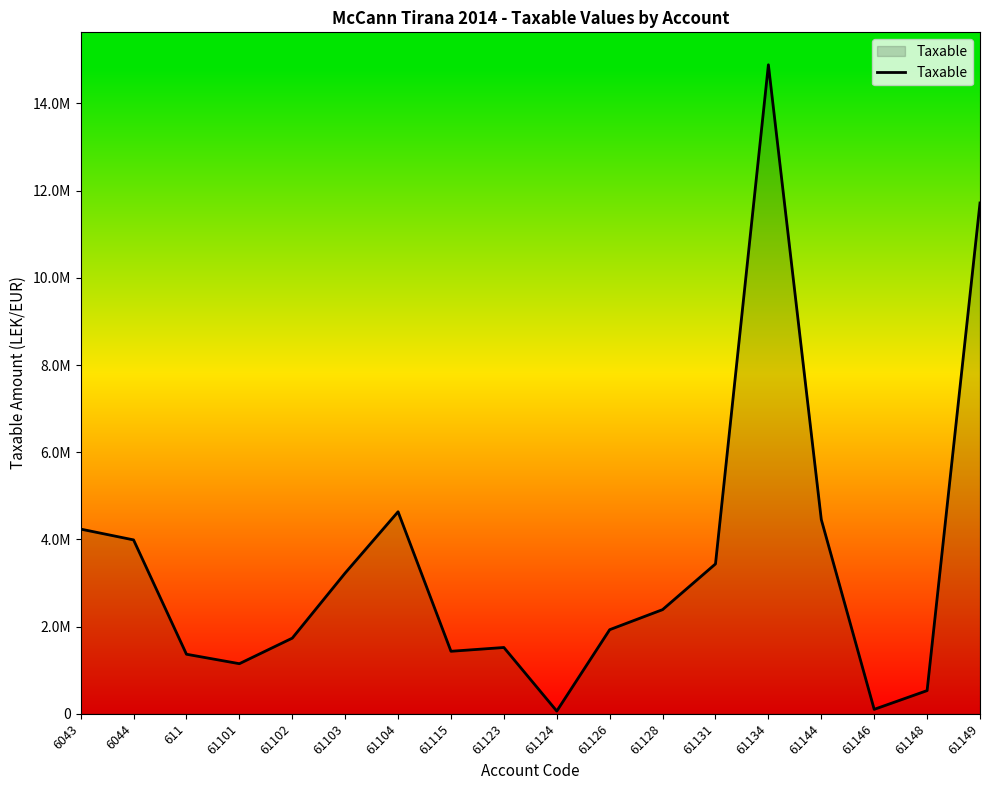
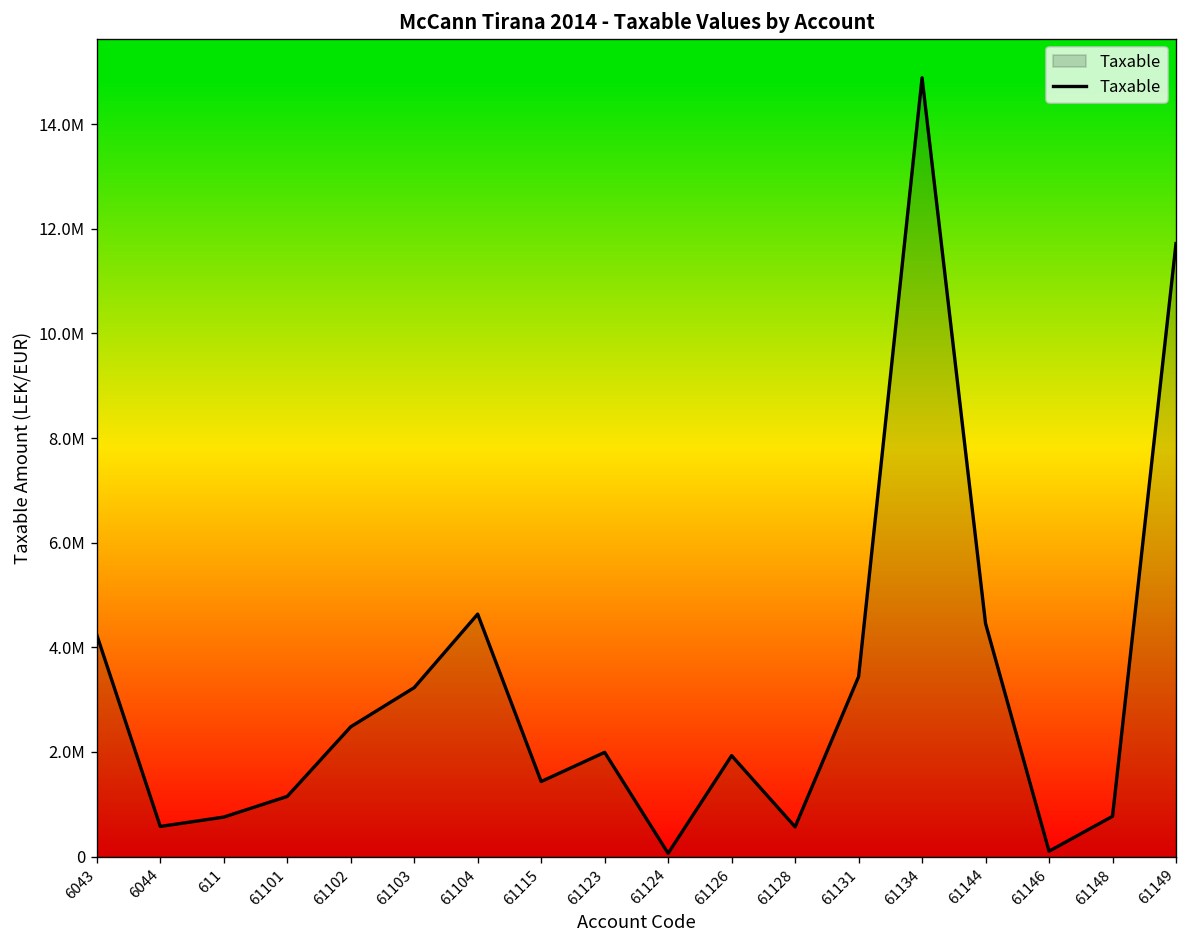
6044: 4000000 -> 600000
611: 1400000 -> 800000
61102: 1700000 -> 2500000
61123: 1500000 -> 2000000
61128: 2400000 -> 600000
61148: 500000 -> 800000
